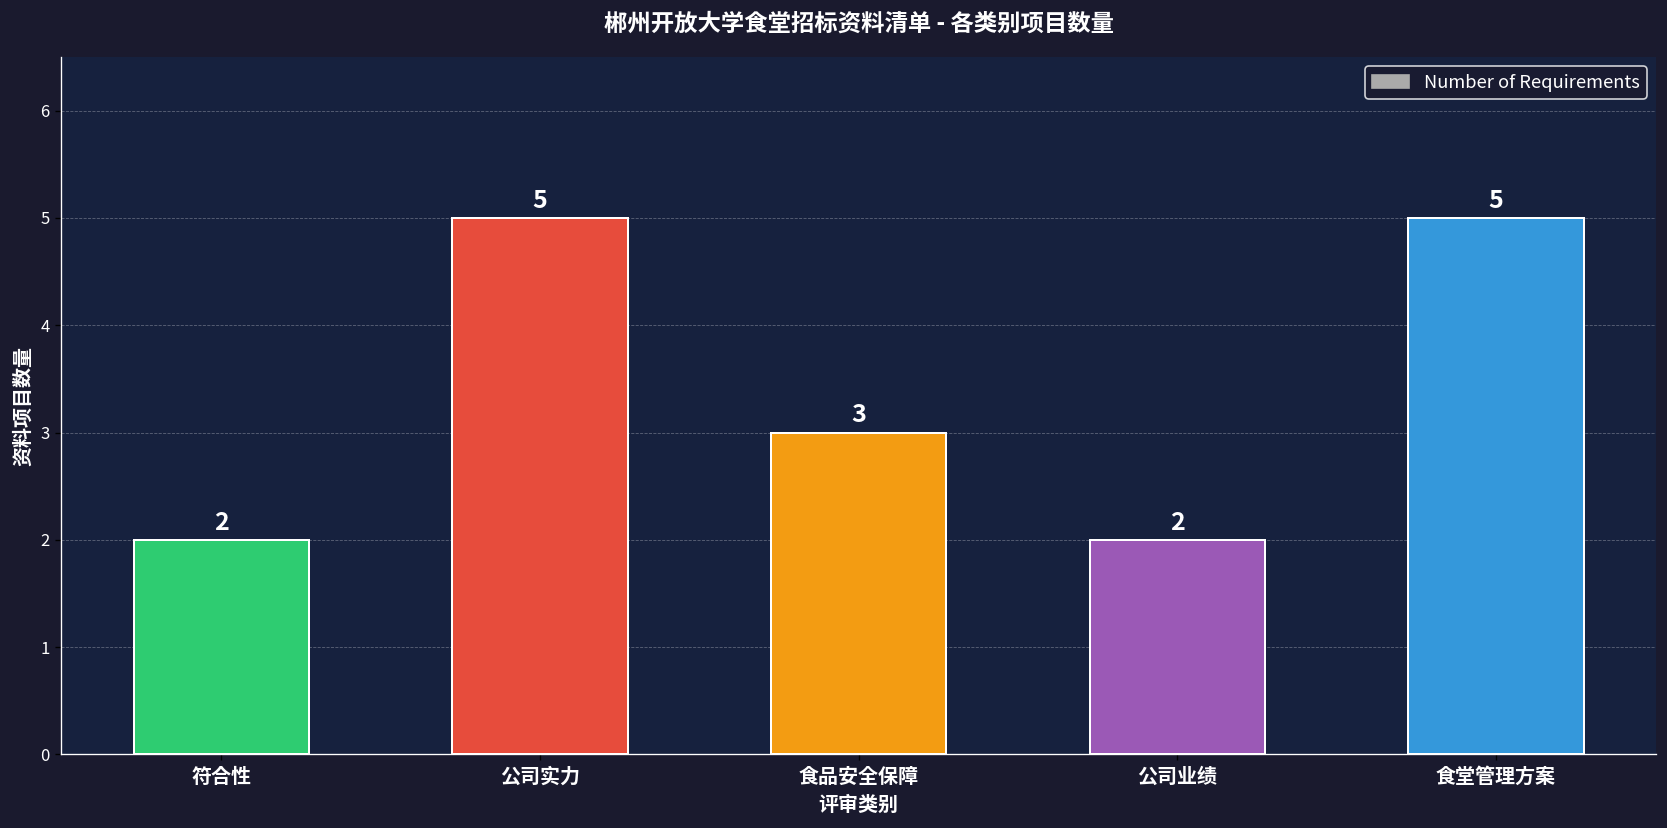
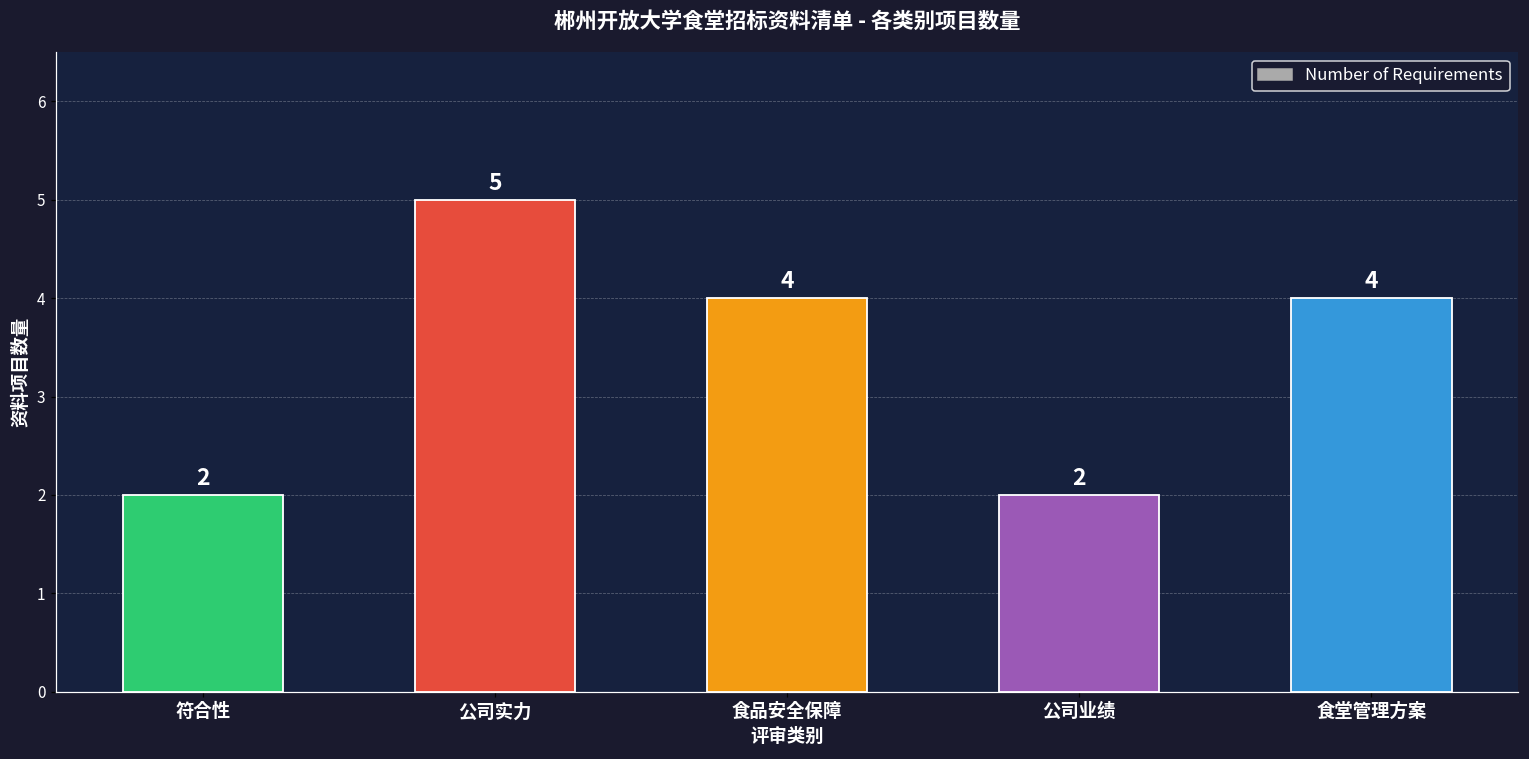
食品安全保障: 3 -> 4
食堂管理方案: 5 -> 4
